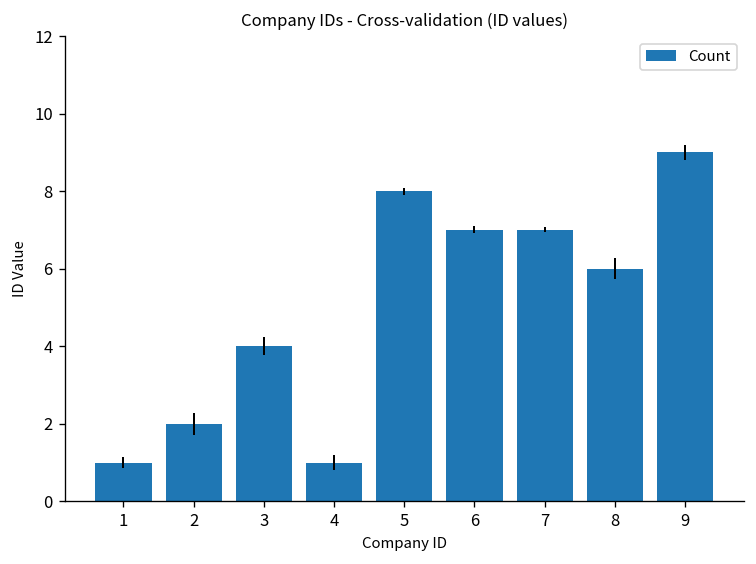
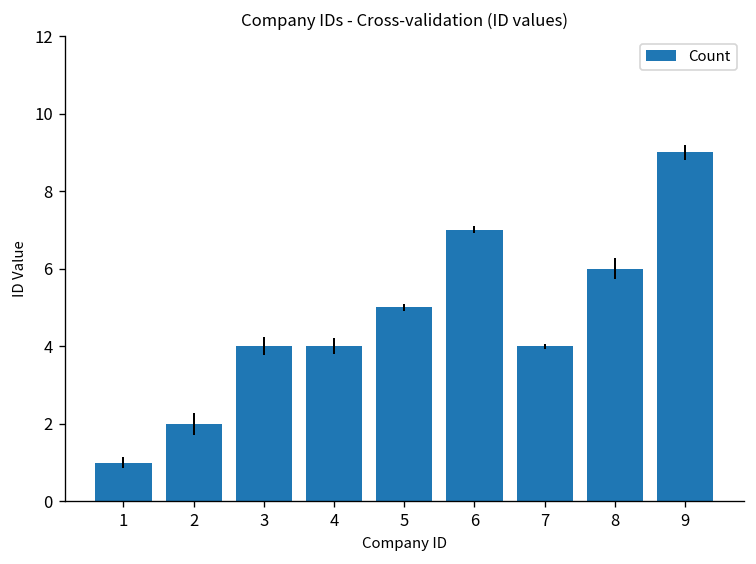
4: 1 -> 4
5: 8 -> 5
7: 7 -> 4
